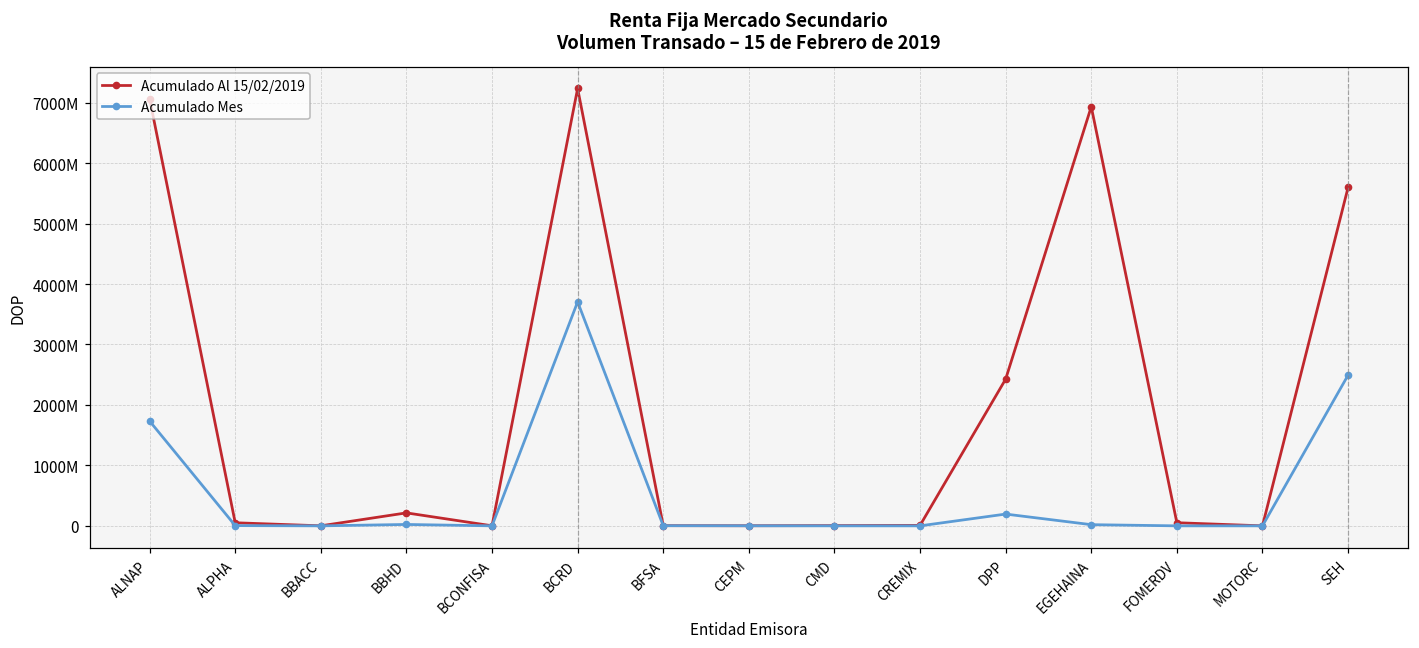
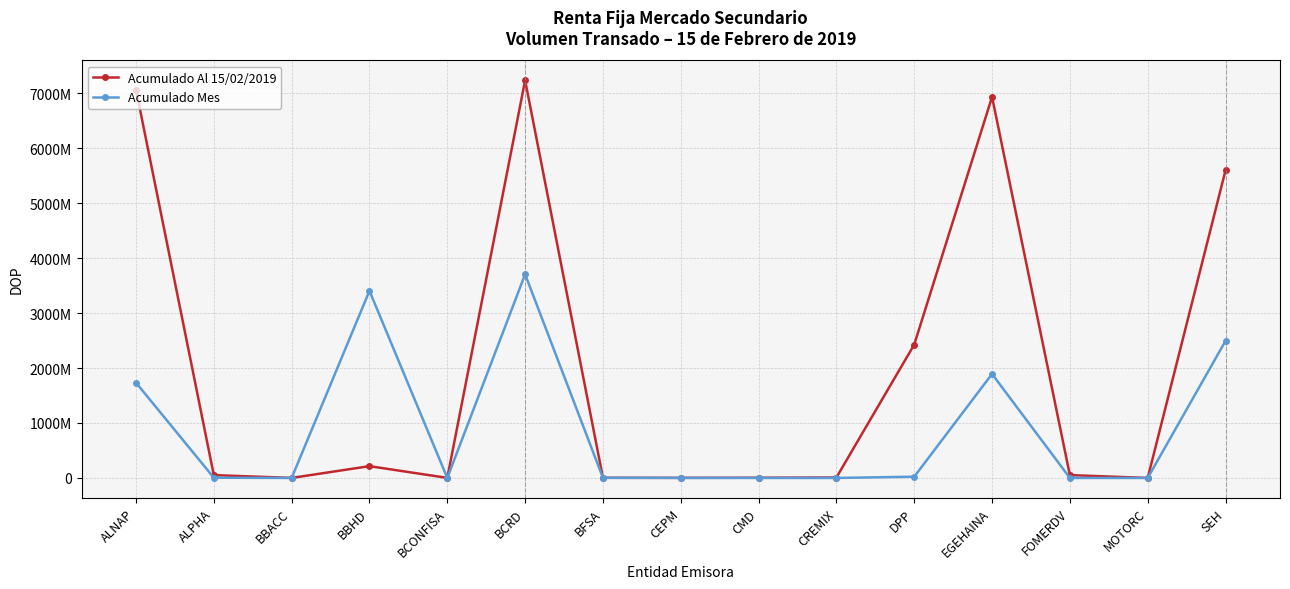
Acumulado Mes, BBHD: 0 -> 3400000000
Acumulado Mes, DPP: 200000000 -> 0
Acumulado Mes, EGEHAINA: 0 -> 1900000000
